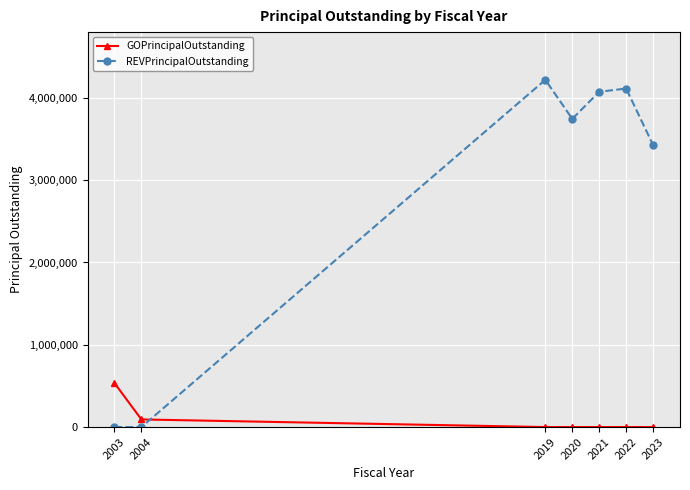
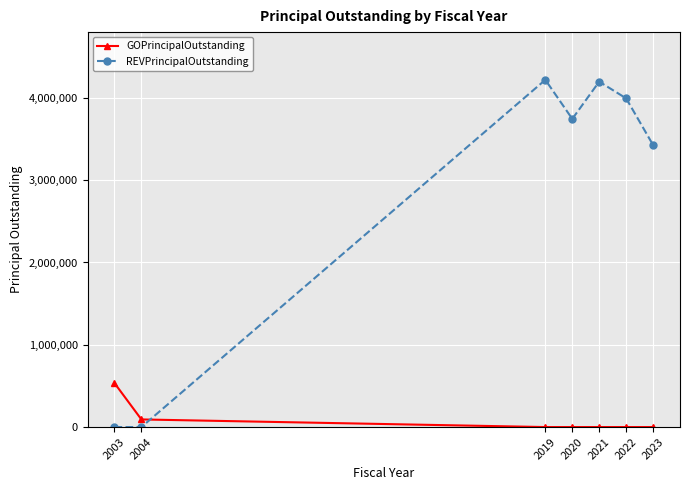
REVPrincipalOutstanding, 2021: 4,100,000 -> 4,200,000
REVPrincipalOutstanding, 2022: 4,100,000 -> 4,000,000
